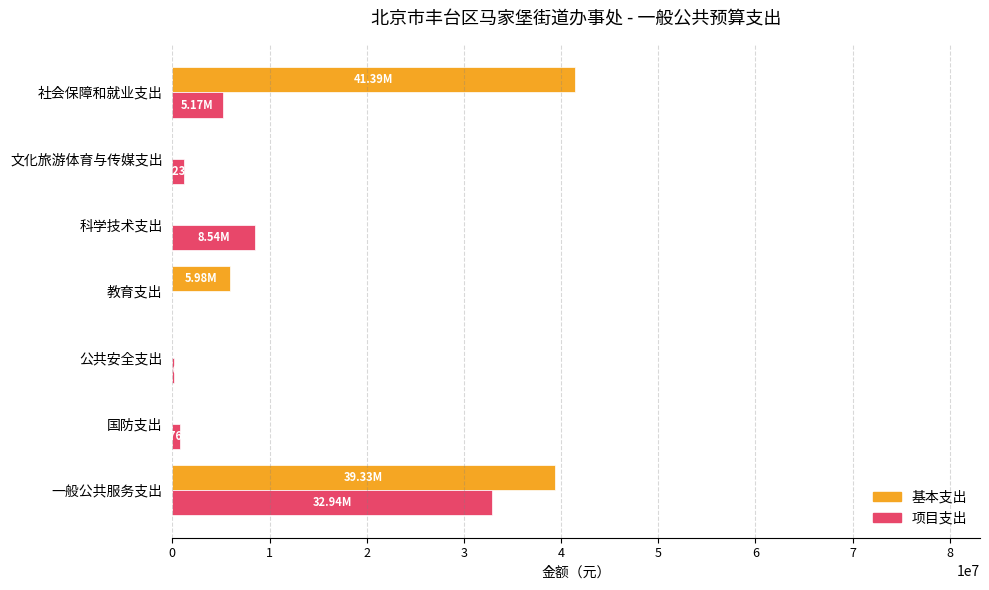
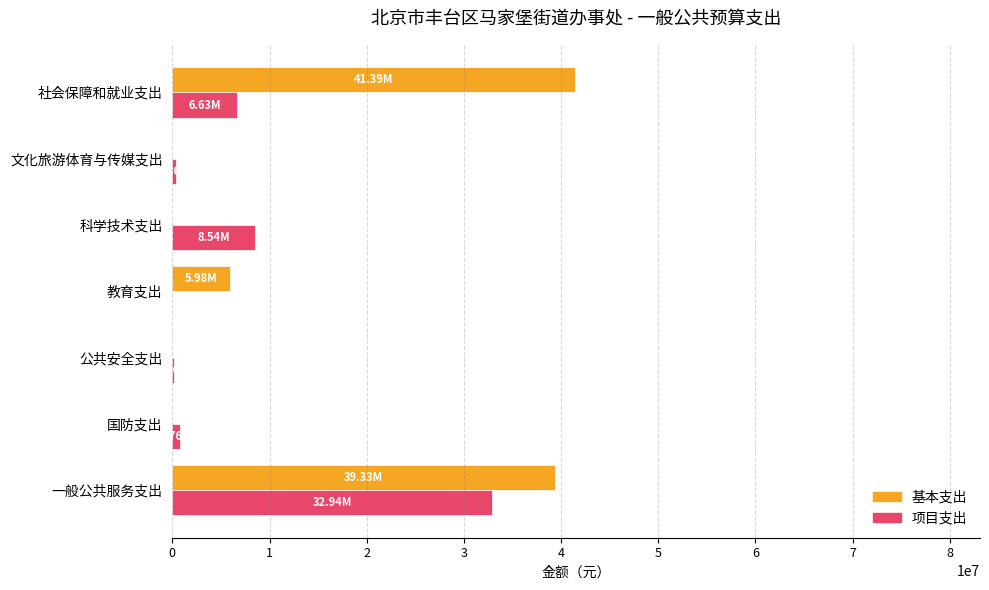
项目支出, 社会保障和就业支出: 5.17M -> 6.63M
项目支出, 文化旅游体育与传媒支出: 1000000 -> 0
